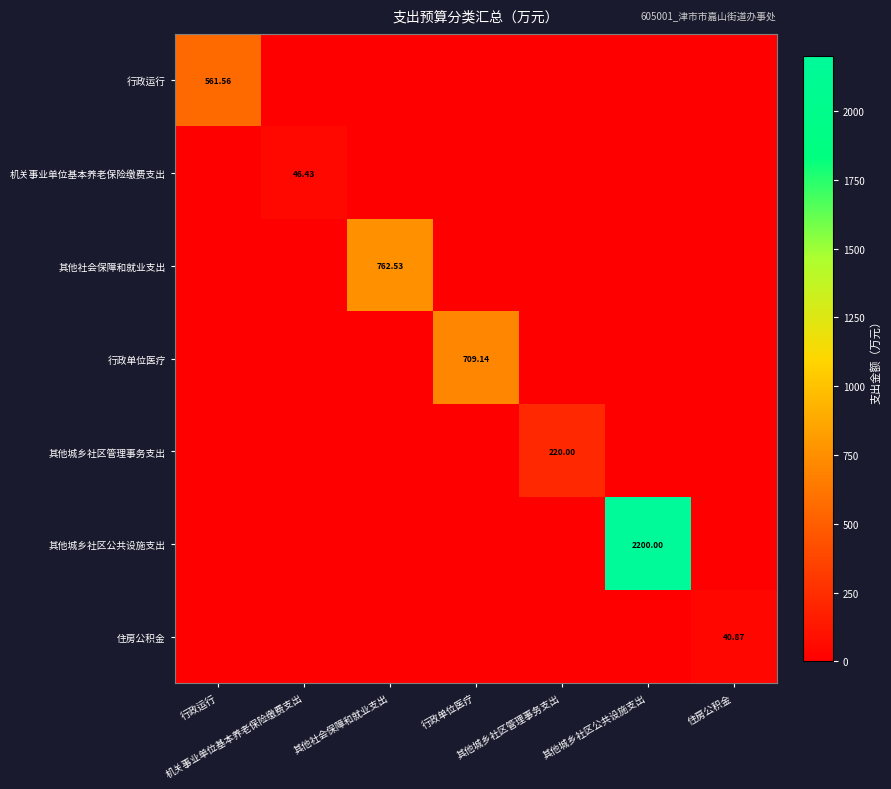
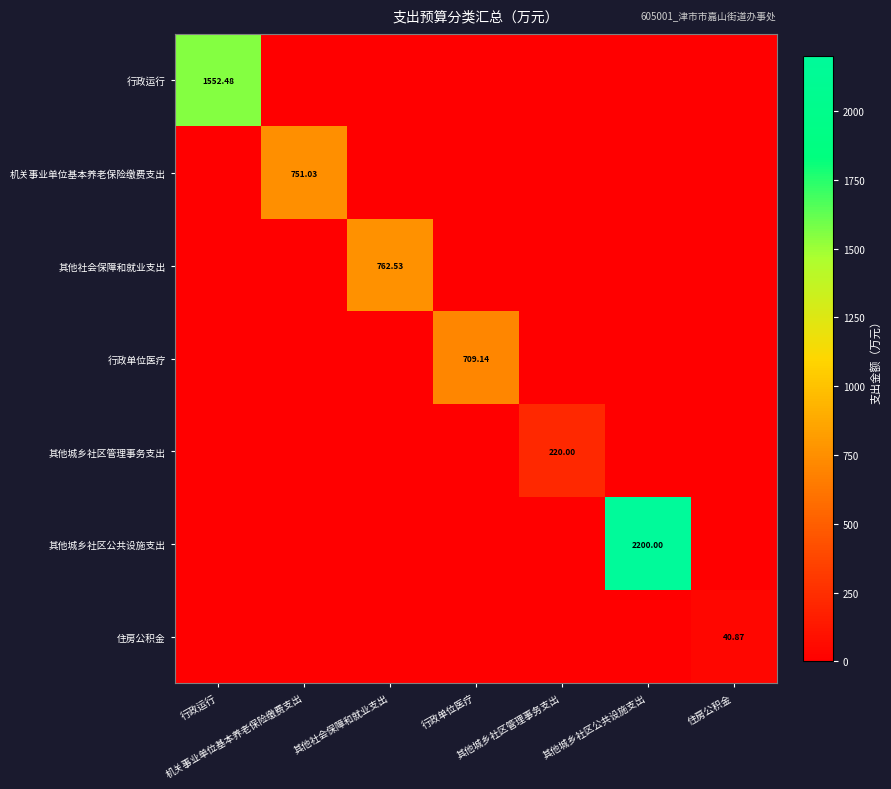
行政运行, 行政运行: 561.56 -> 1552.48
机关事业单位基本养老保险缴费支出, 机关事业单位基本养老保险缴费支出: 46.43 -> 751.03
